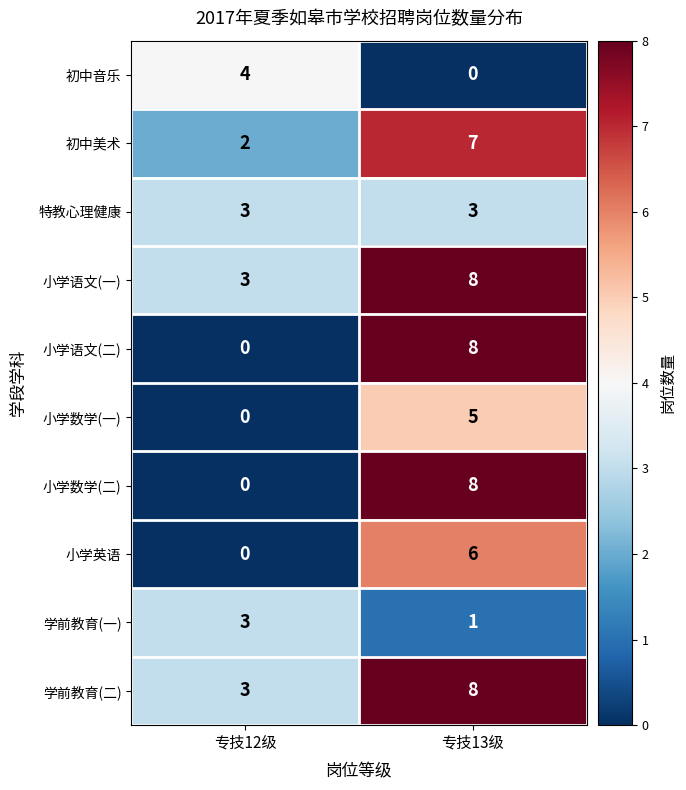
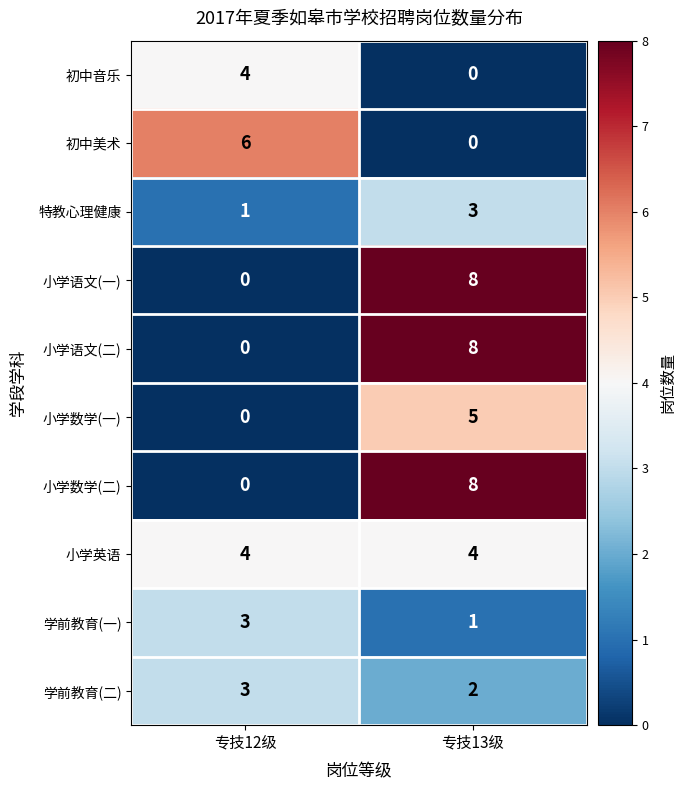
初中美术, 专技12级: 2 -> 6
初中美术, 专技13级: 7 -> 0
特教心理健康, 专技12级: 3 -> 1
小学语文(一), 专技12级: 3 -> 0
小学英语, 专技12级: 0 -> 4
小学英语, 专技13级: 6 -> 4
学前教育(二), 专技13级: 8 -> 2
